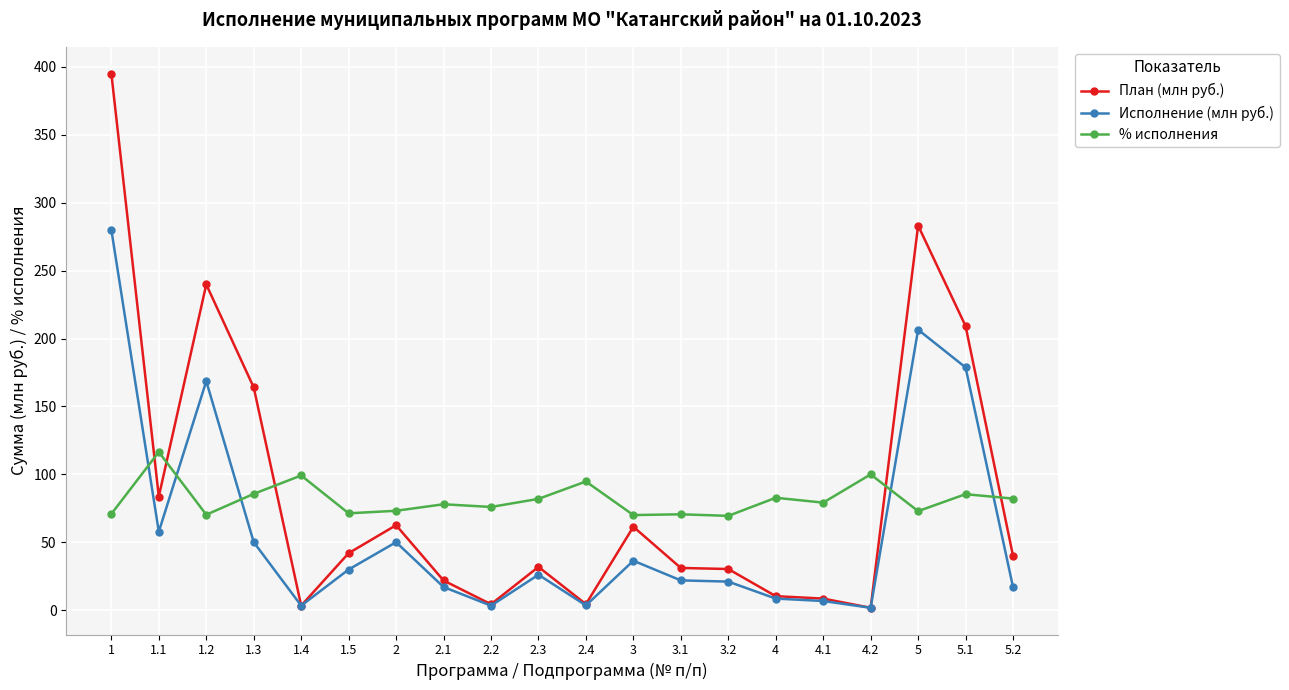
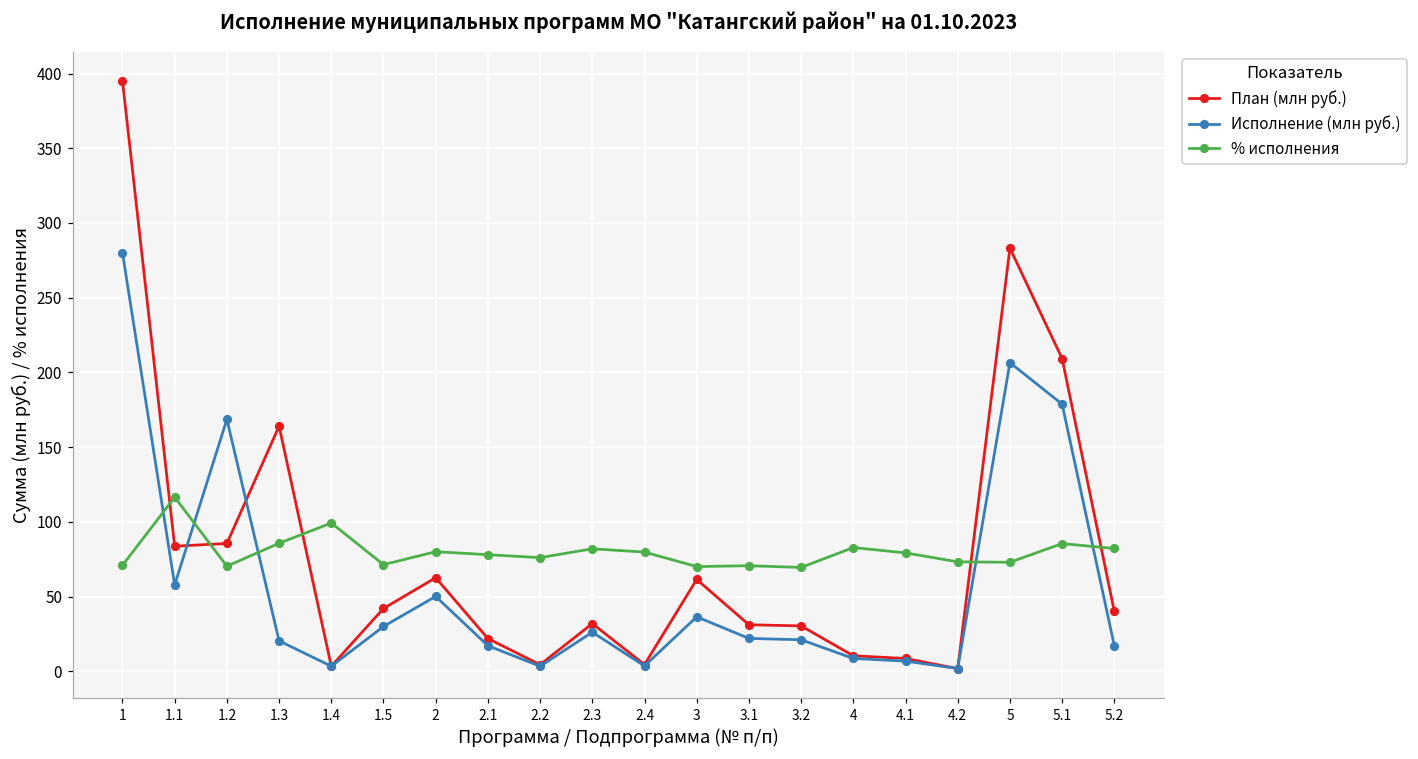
План (млн руб.), 1.2: 240 -> 86
Исполнение (млн руб.), 1.3: 50 -> 20
% исполнения, 2: 73 -> 80
% исполнения, 2.4: 95 -> 80
% исполнения, 4.2: 100 -> 73
